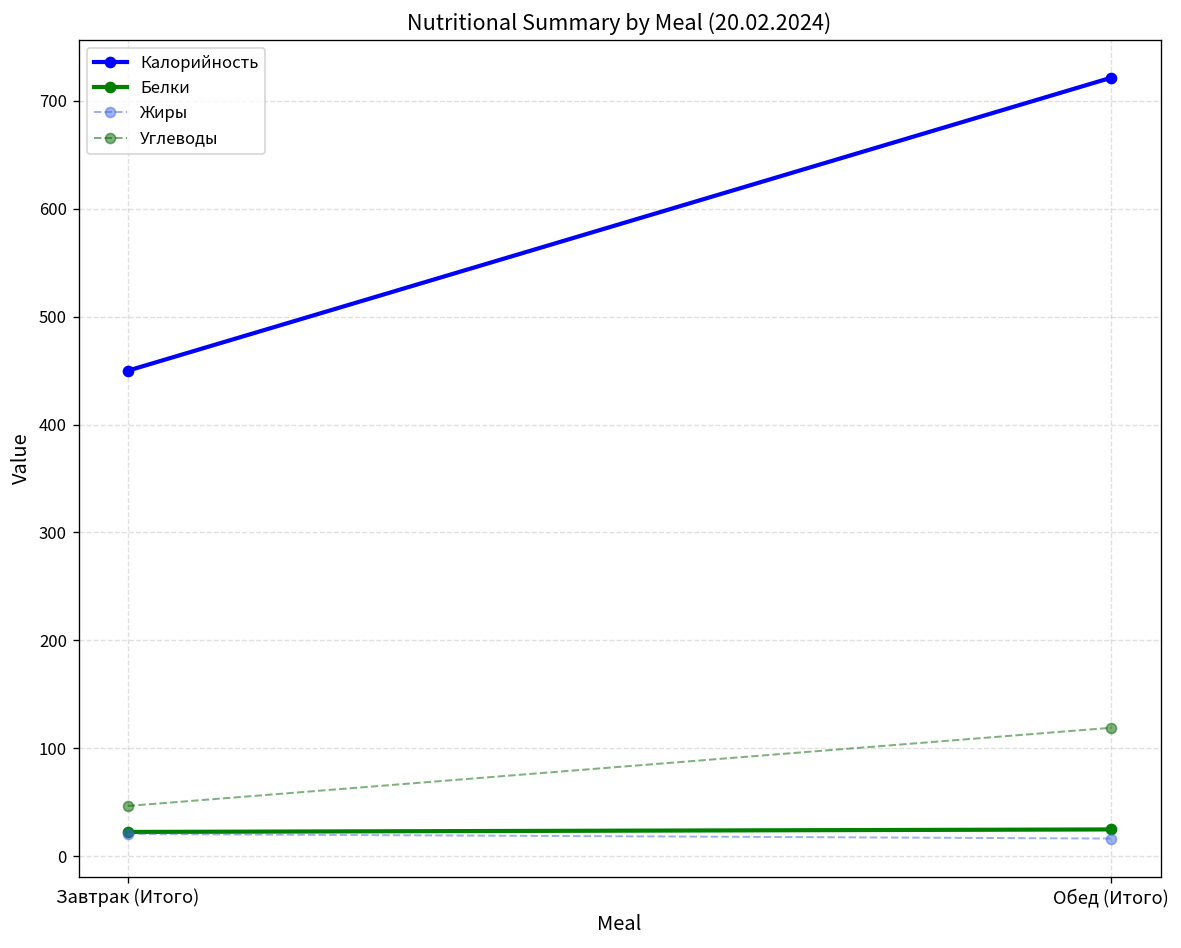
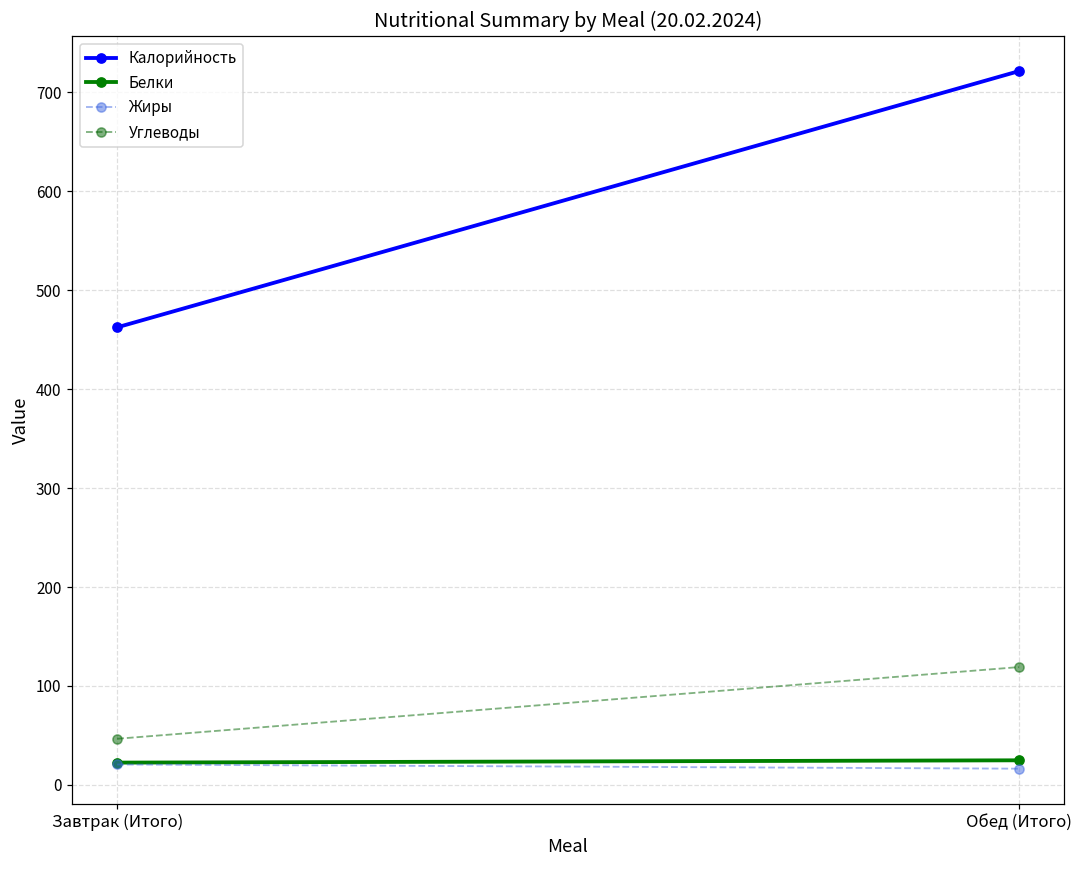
Калорийность, Завтрак (Итого): 450 -> 460
